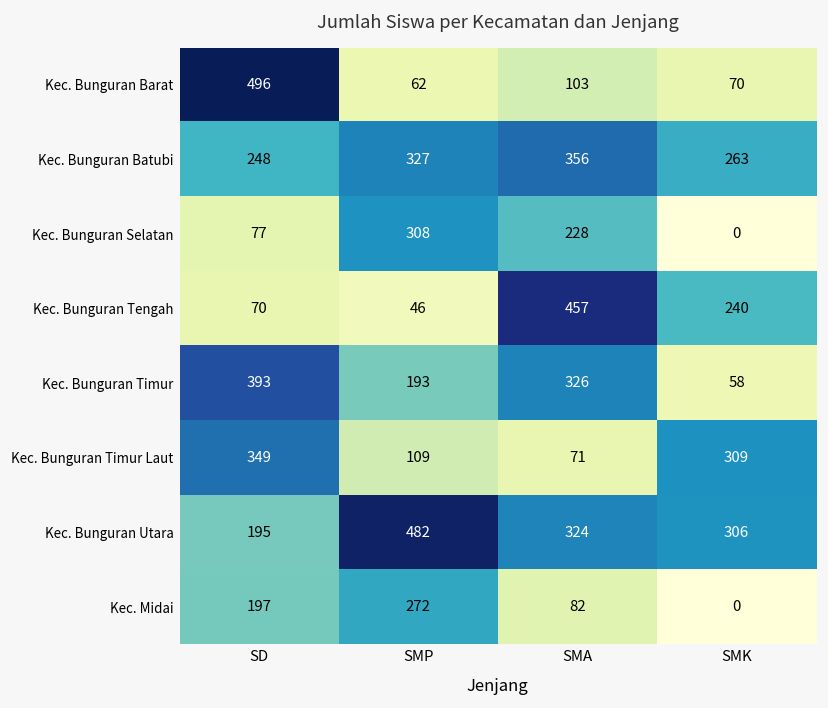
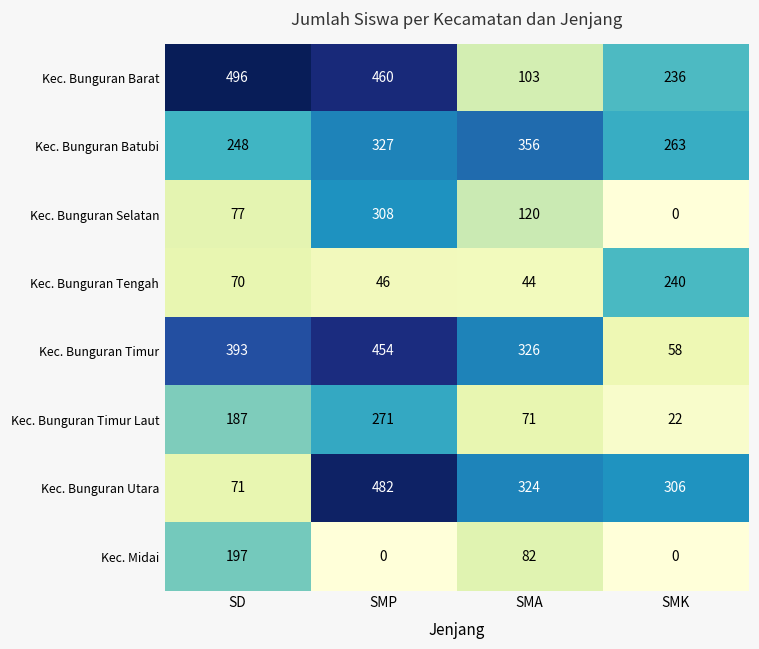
Kec. Bunguran Barat, SMP: 62 -> 460
Kec. Bunguran Barat, SMK: 70 -> 236
Kec. Bunguran Selatan, SMA: 228 -> 120
Kec. Bunguran Tengah, SMA: 457 -> 44
Kec. Bunguran Timur, SMP: 193 -> 454
Kec. Bunguran Timur Laut, SD: 349 -> 187
Kec. Bunguran Timur Laut, SMP: 109 -> 271
Kec. Bunguran Timur Laut, SMK: 309 -> 22
Kec. Bunguran Utara, SD: 195 -> 71
Kec. Midai, SMP: 272 -> 0
